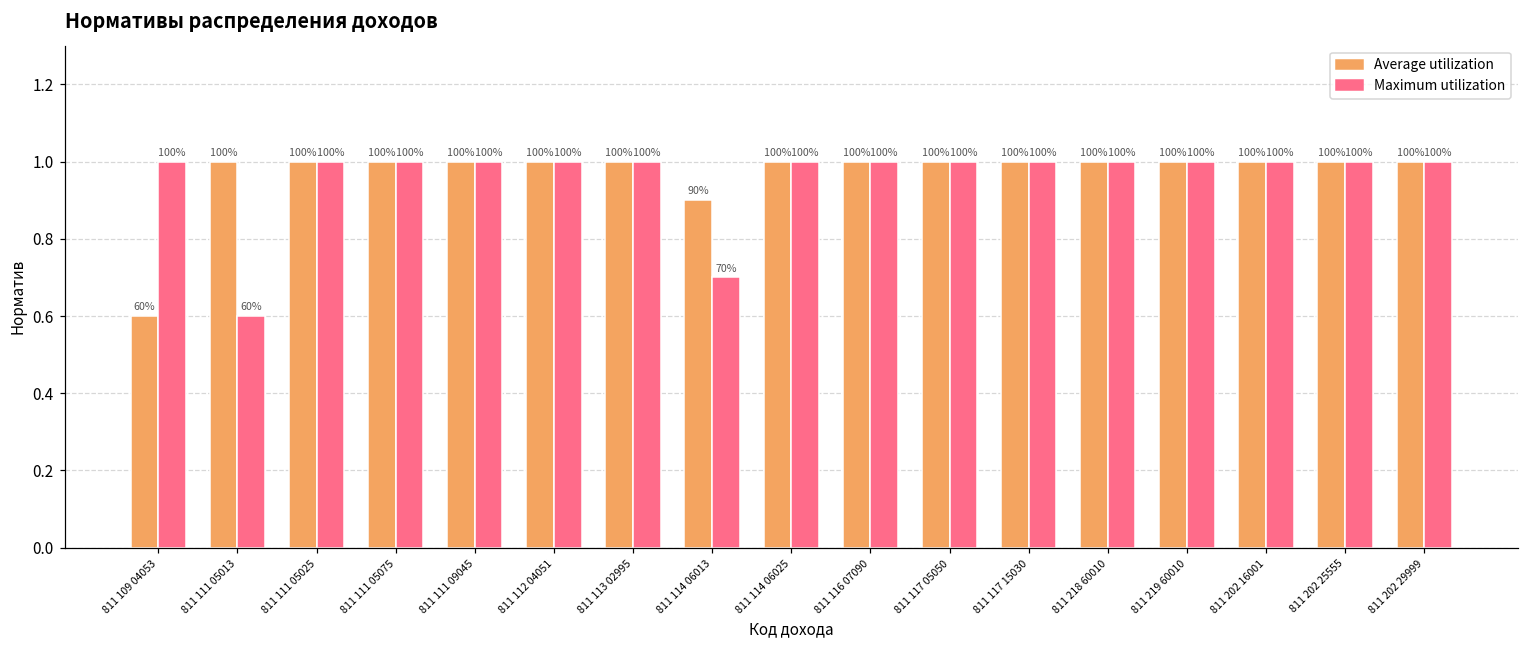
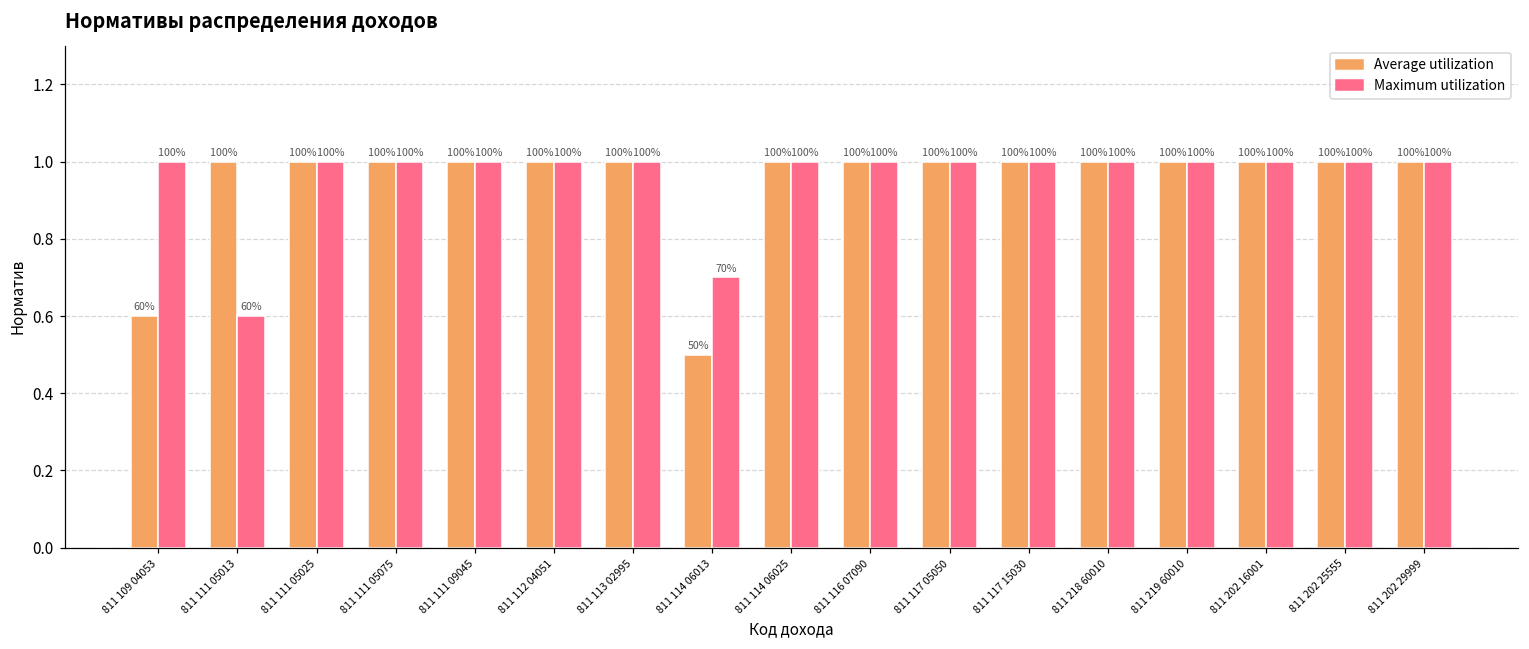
Average utilization, 811 114 06013: 90% -> 50%
